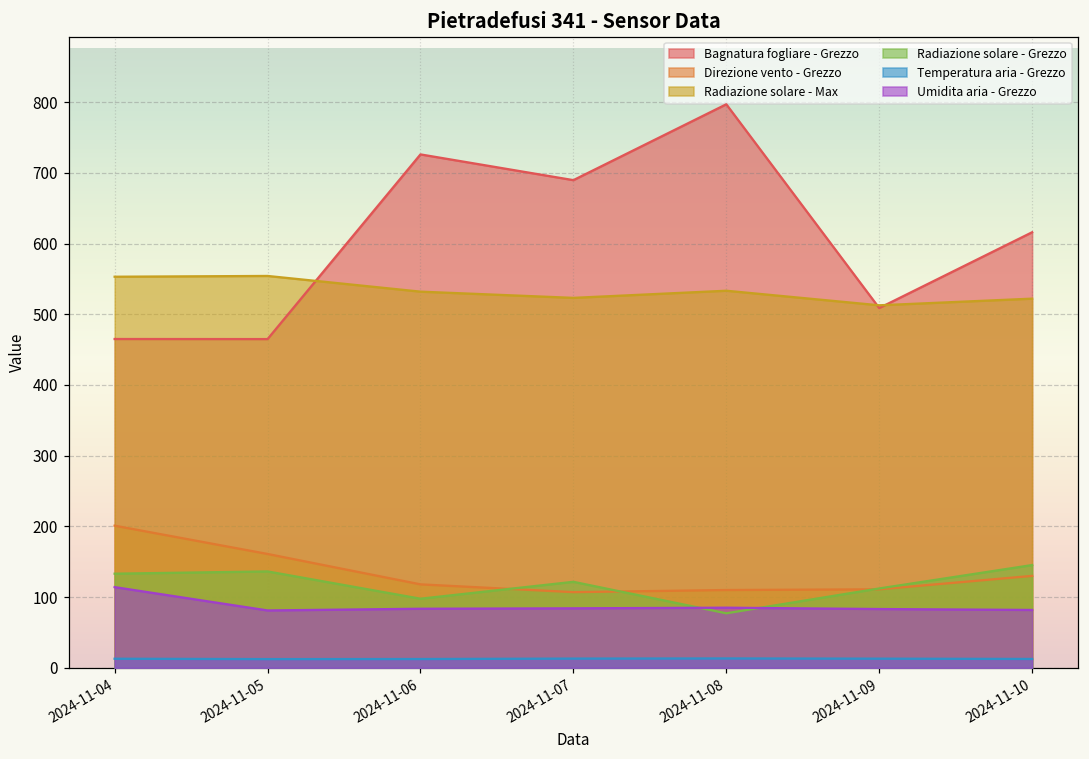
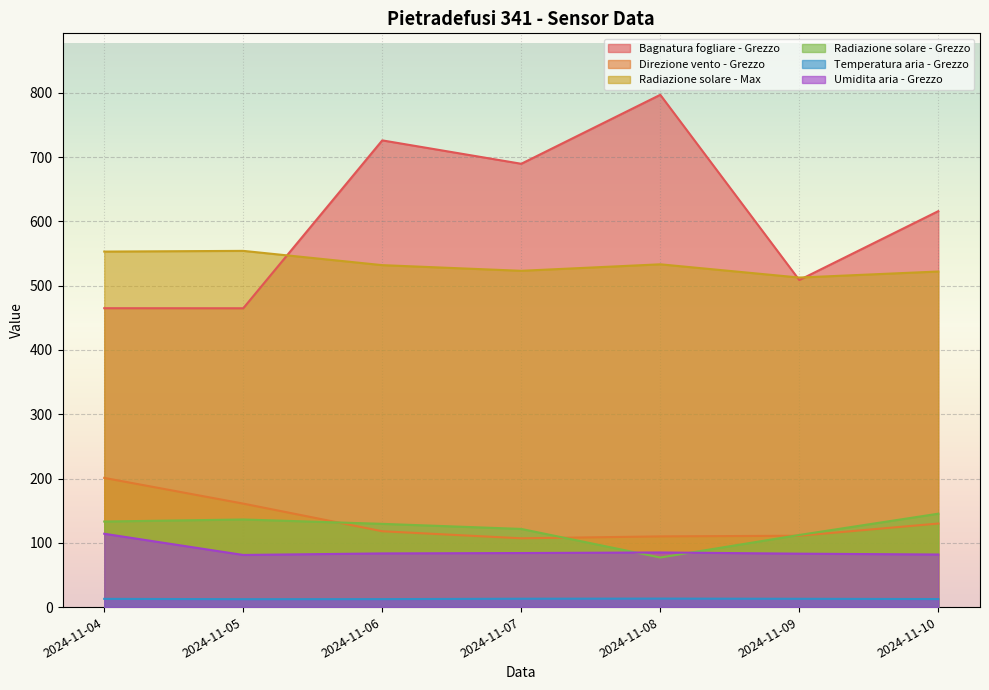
Radiazione solare - Grezzo, 2024-11-06: 100 -> 130
